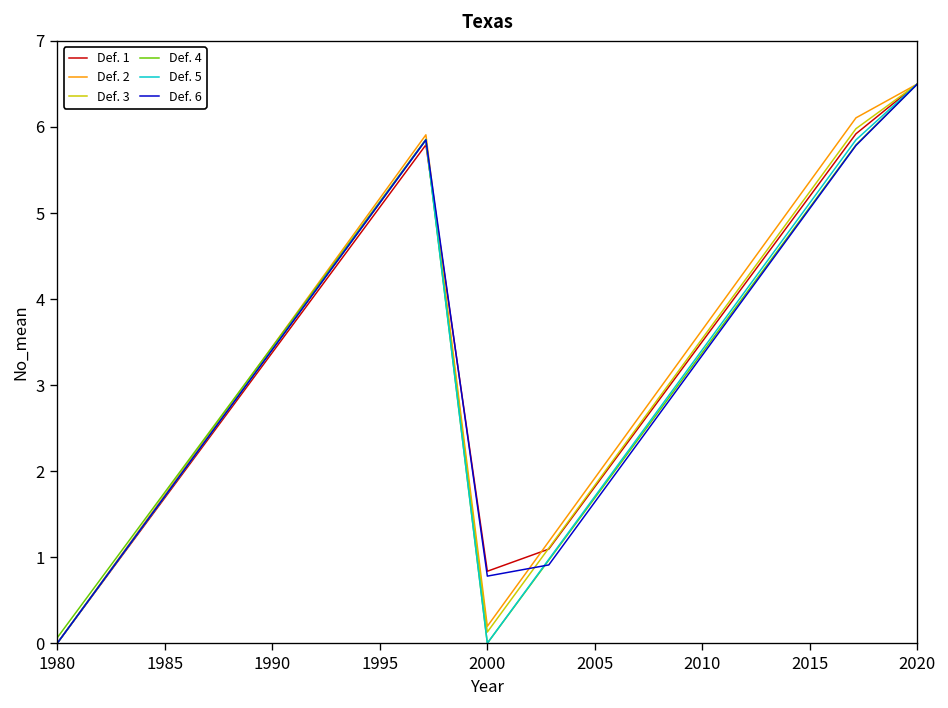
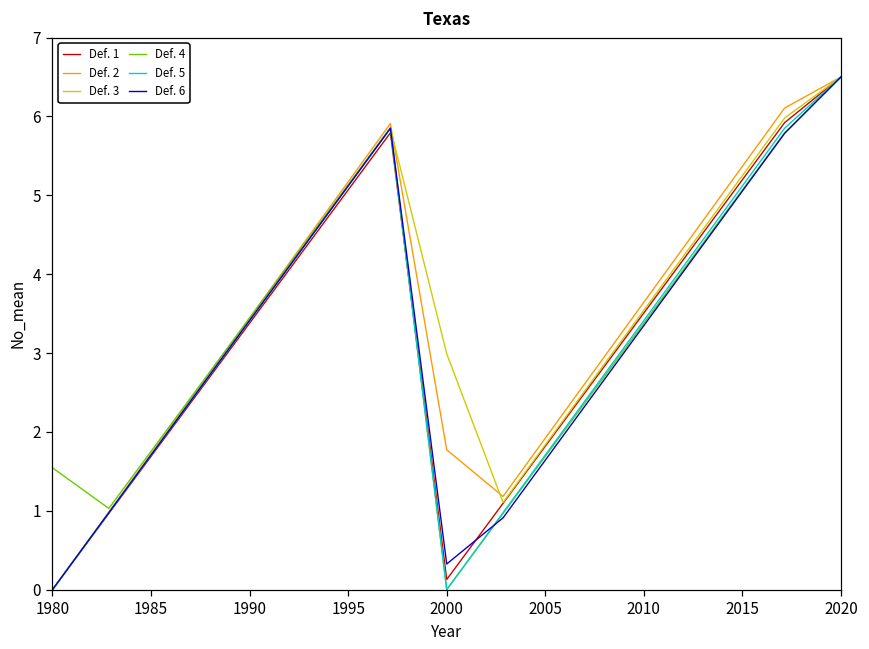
Def. 4, 1980: 0.1 -> 1.5
Def. 1, 2000: 0.8 -> 0.1
Def. 2, 2000: 0.2 -> 1.8
Def. 3, 2000: 0.1 -> 3.0
Def. 6, 2000: 0.8 -> 0.3
